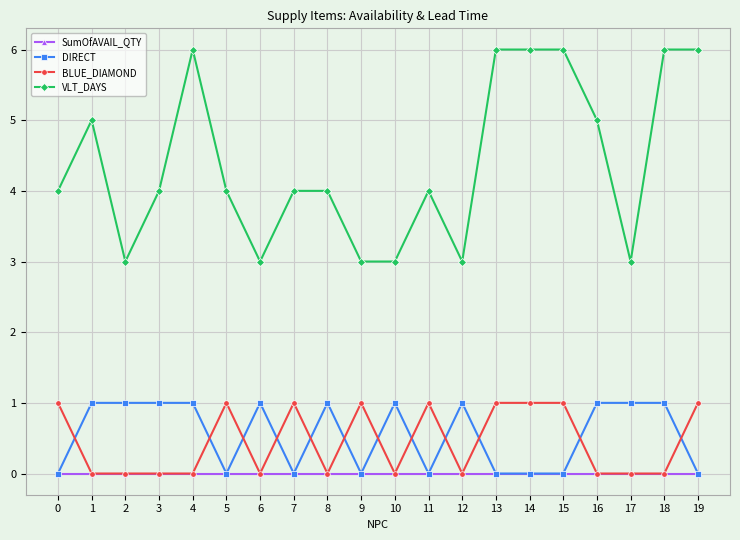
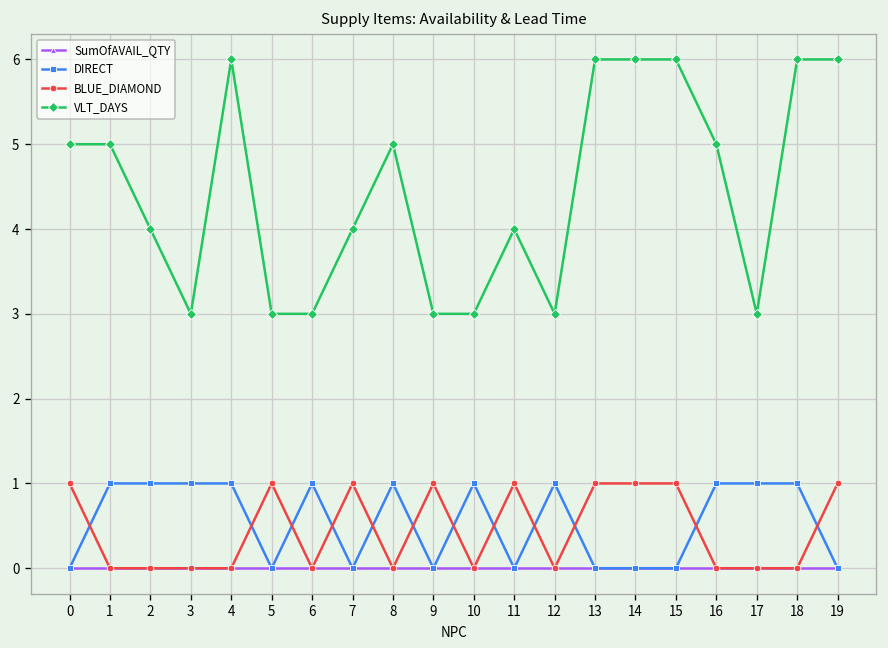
VLT_DAYS, 0: 4 -> 5
VLT_DAYS, 2: 3 -> 4
VLT_DAYS, 3: 4 -> 3
VLT_DAYS, 5: 4 -> 3
VLT_DAYS, 8: 4 -> 5
